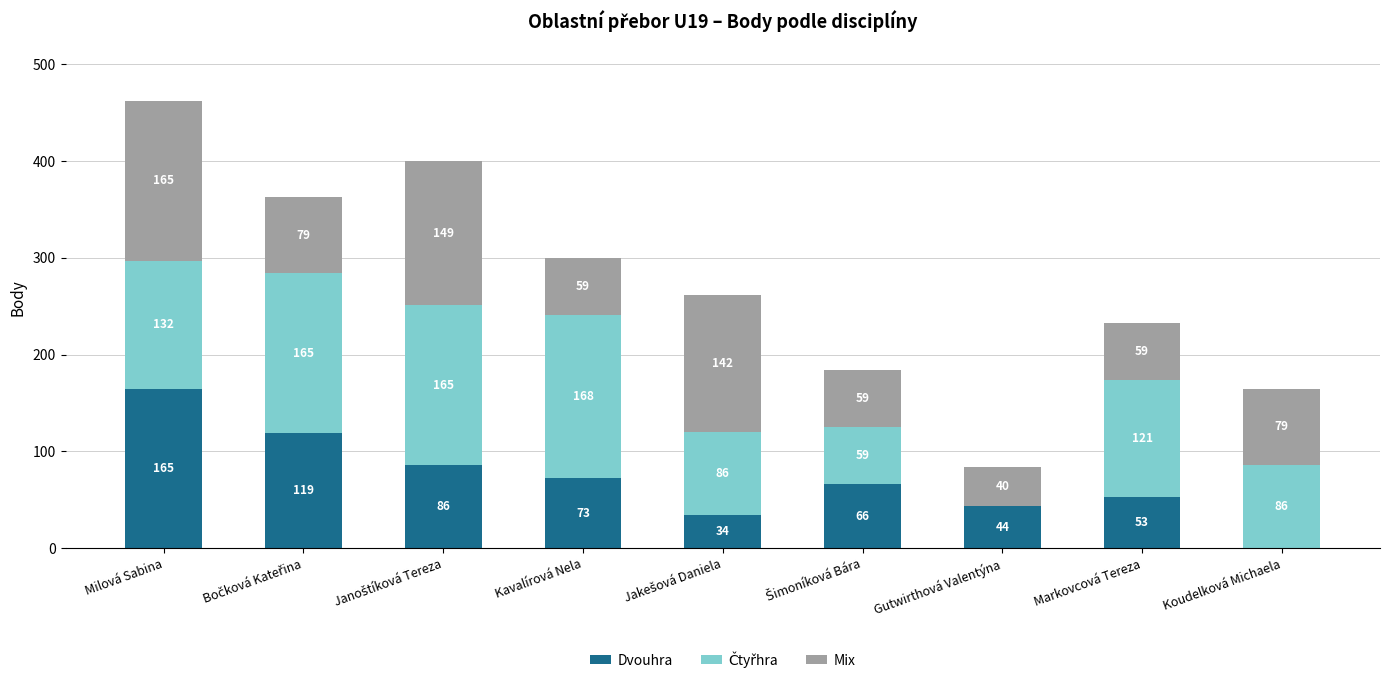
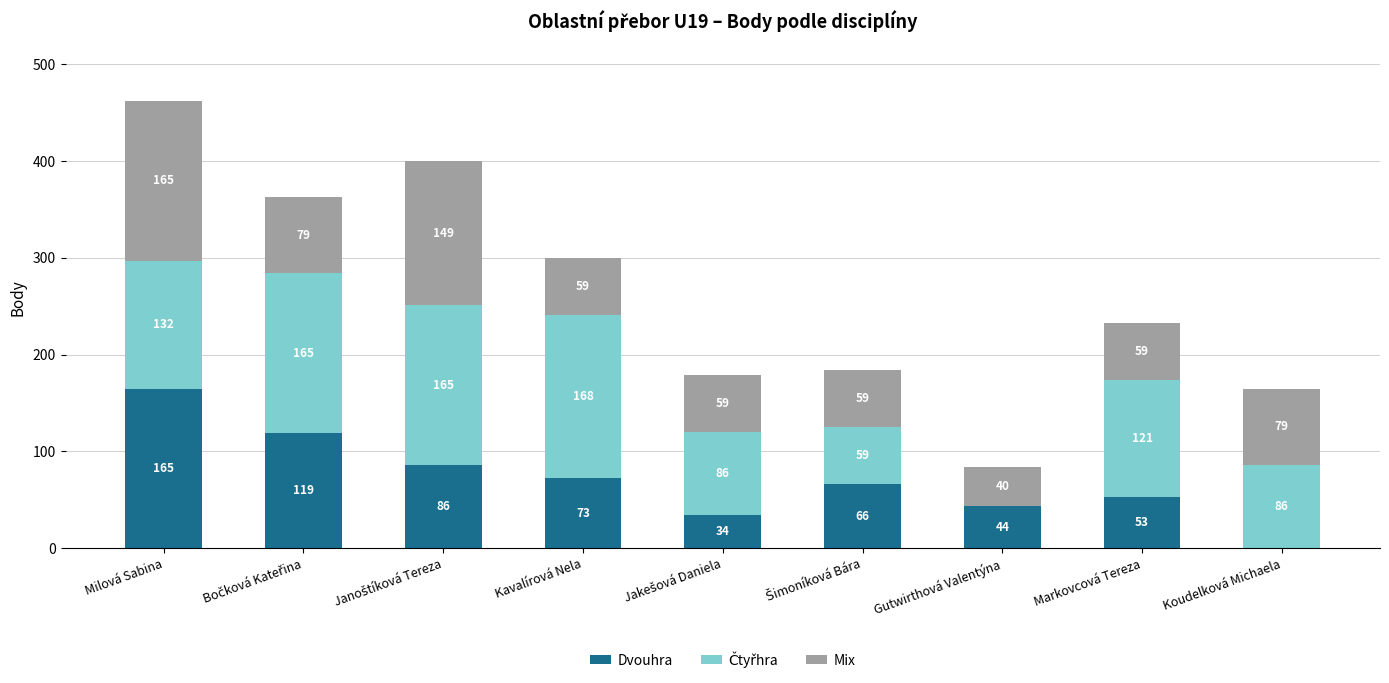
Mix, Jakešová Daniela: 142 -> 59
